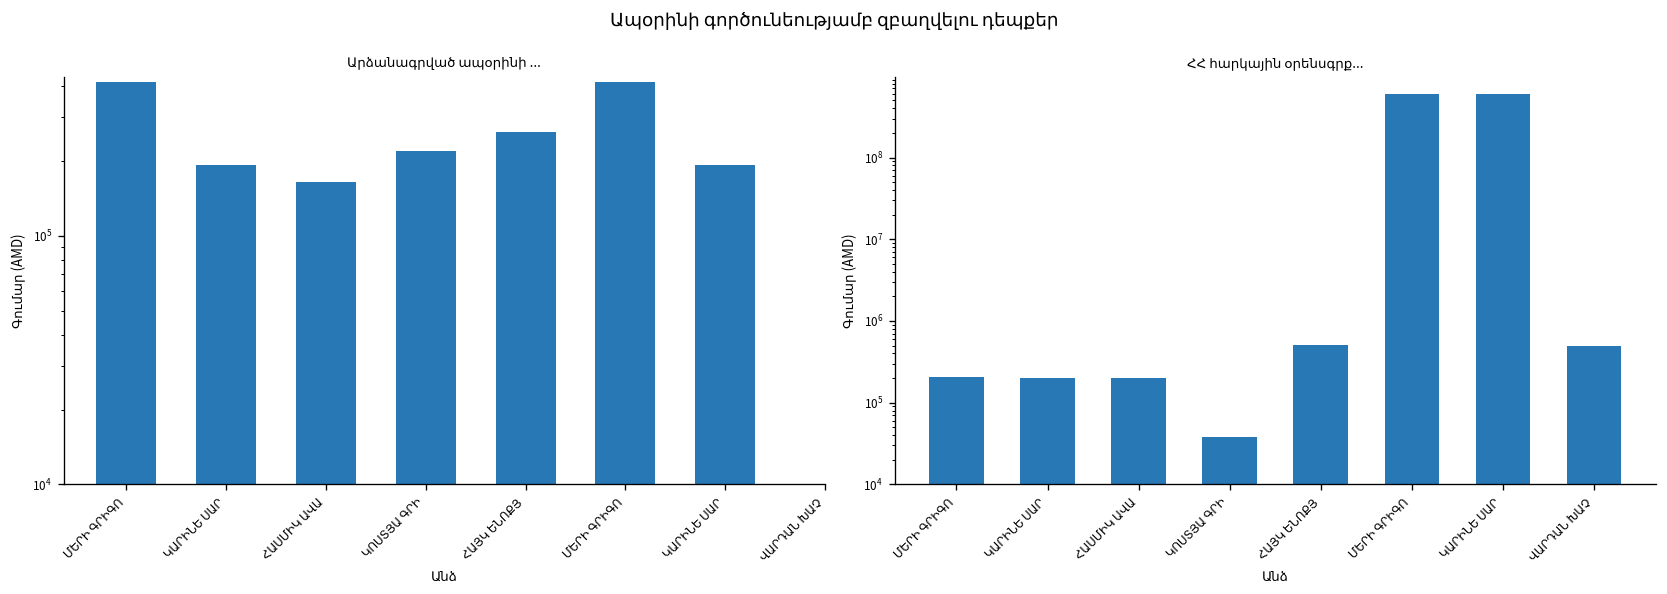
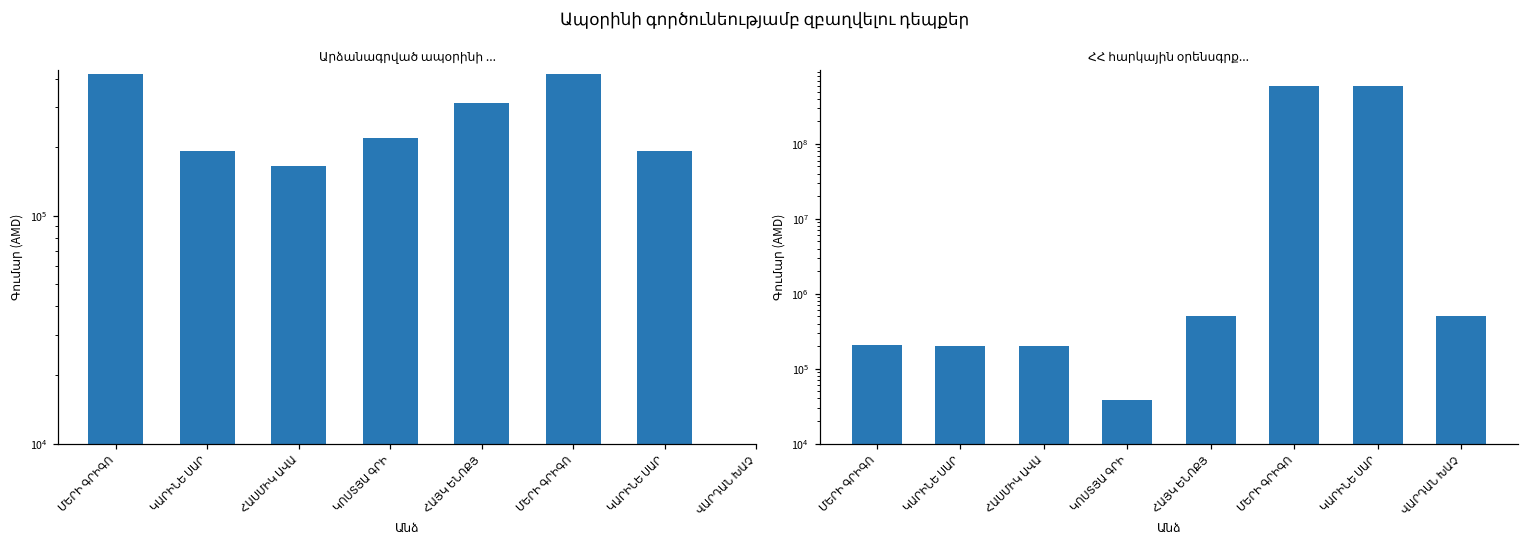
Արձանագրված ապօրինի ..., ՀԱՅԿ ԵՆՈՔՅ: 260000 -> 310000
